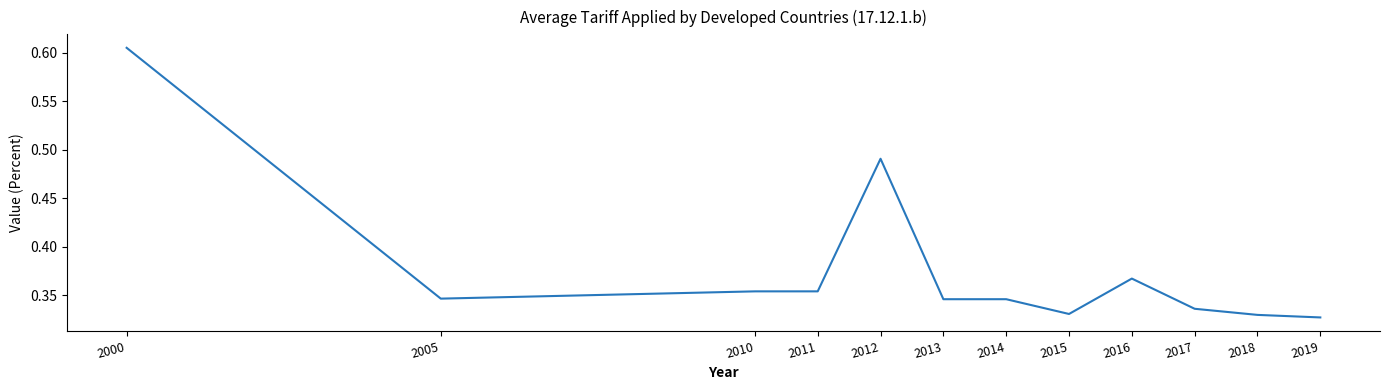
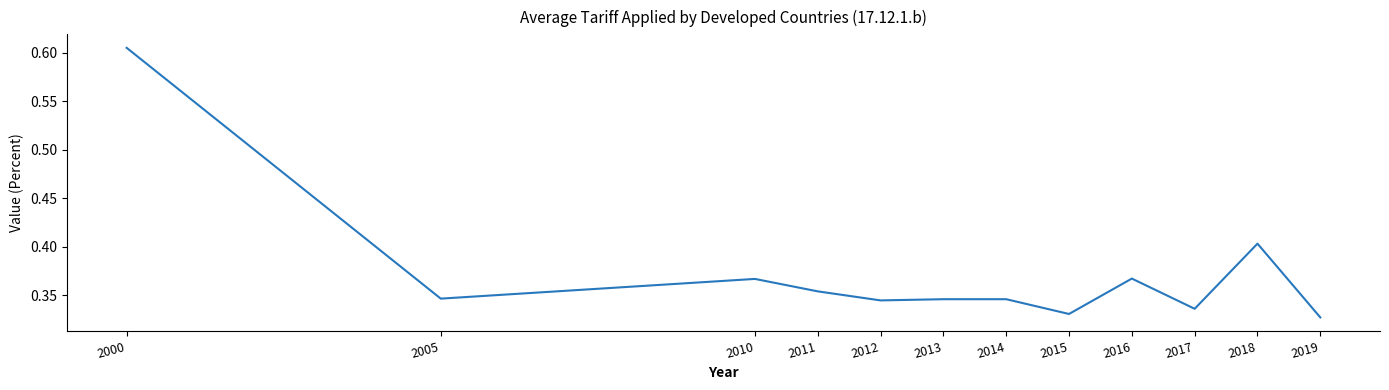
2010: 0.35 -> 0.37
2012: 0.49 -> 0.34
2018: 0.33 -> 0.40
